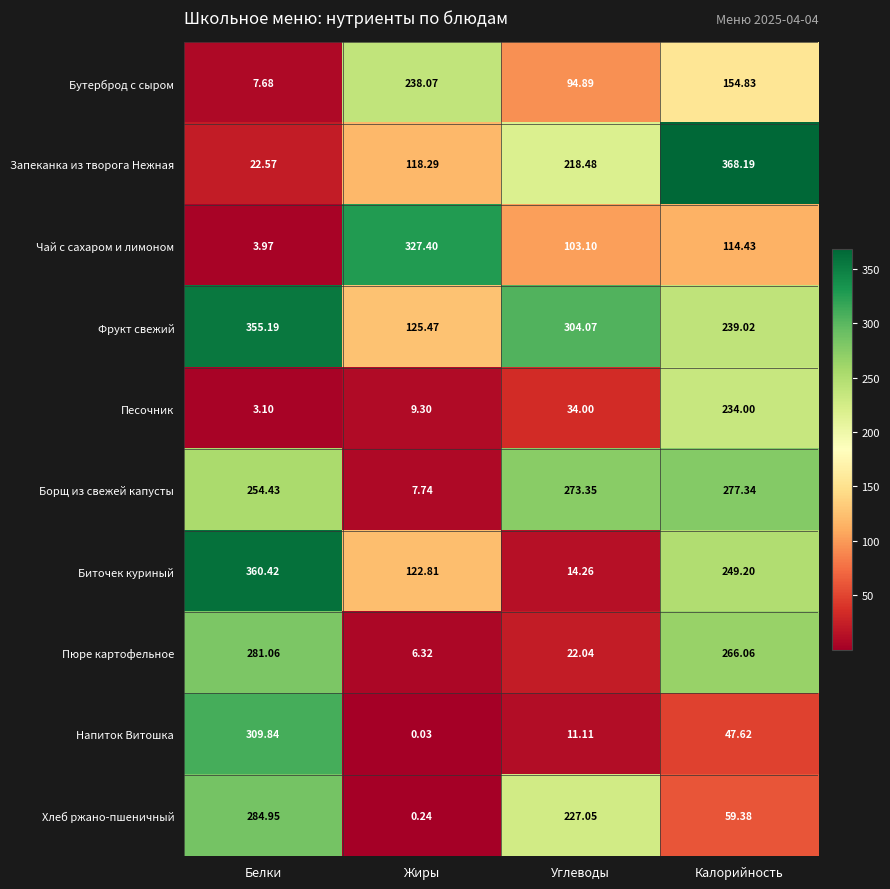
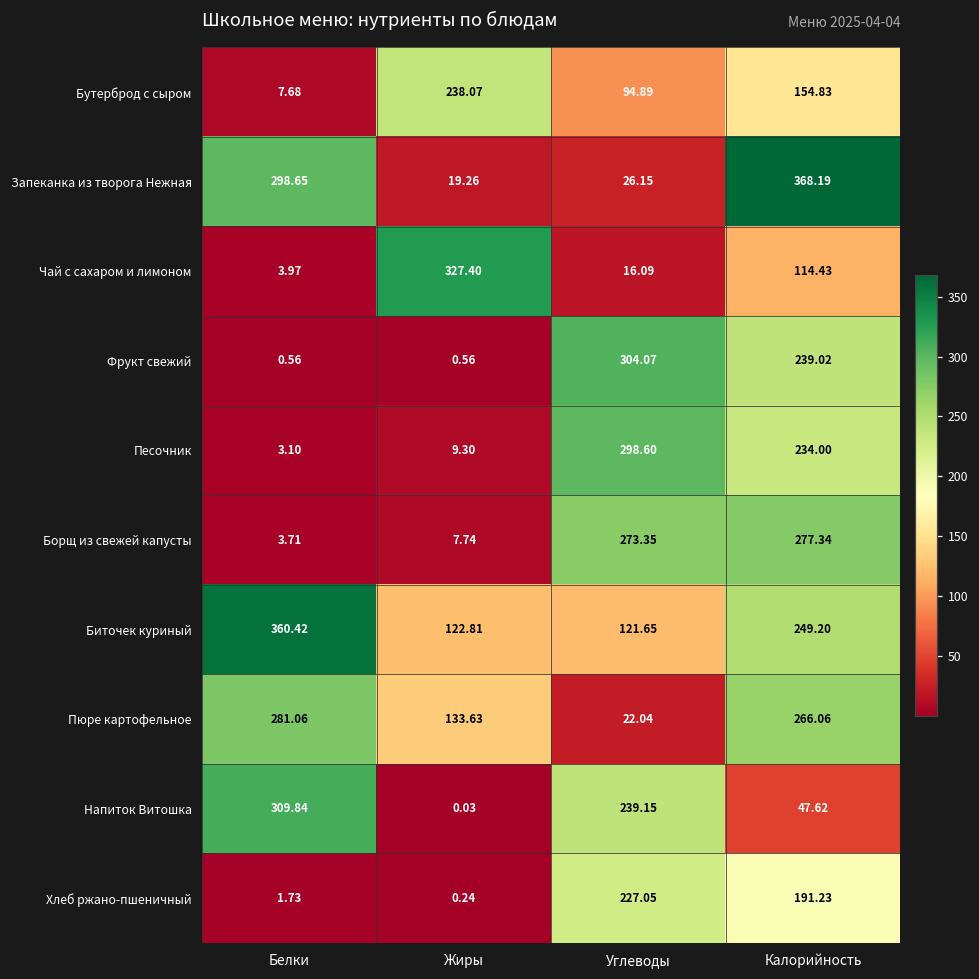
Запеканка из творога Нежная, Белки: 22.57 -> 298.65
Запеканка из творога Нежная, Жиры: 118.29 -> 19.26
Запеканка из творога Нежная, Углеводы: 218.48 -> 26.15
Чай с сахаром и лимоном, Углеводы: 103.10 -> 16.09
Фрукт свежий, Белки: 355.19 -> 0.56
Фрукт свежий, Жиры: 125.47 -> 0.56
Песочник, Углеводы: 34.00 -> 298.60
Борщ из свежей капусты, Белки: 254.43 -> 3.71
Биточек куриный, Углеводы: 14.26 -> 121.65
Пюре картофельное, Жиры: 6.32 -> 133.63
Напиток Витошка, Углеводы: 11.11 -> 239.15
Хлеб ржано-пшеничный, Белки: 284.95 -> 1.73
Хлеб ржано-пшеничный, Калорийность: 59.38 -> 191.23
